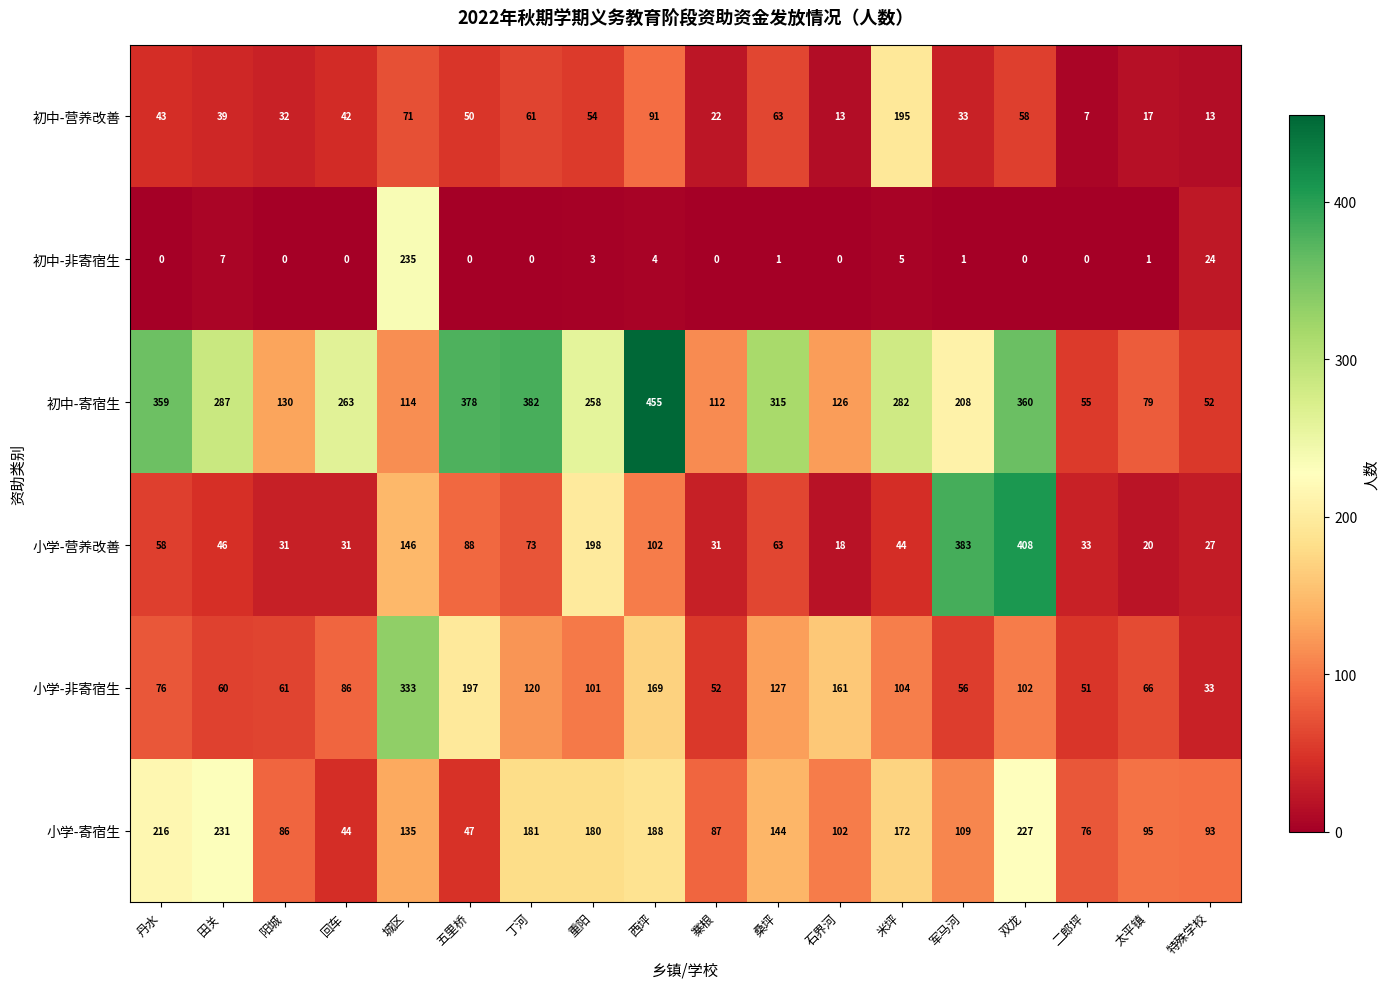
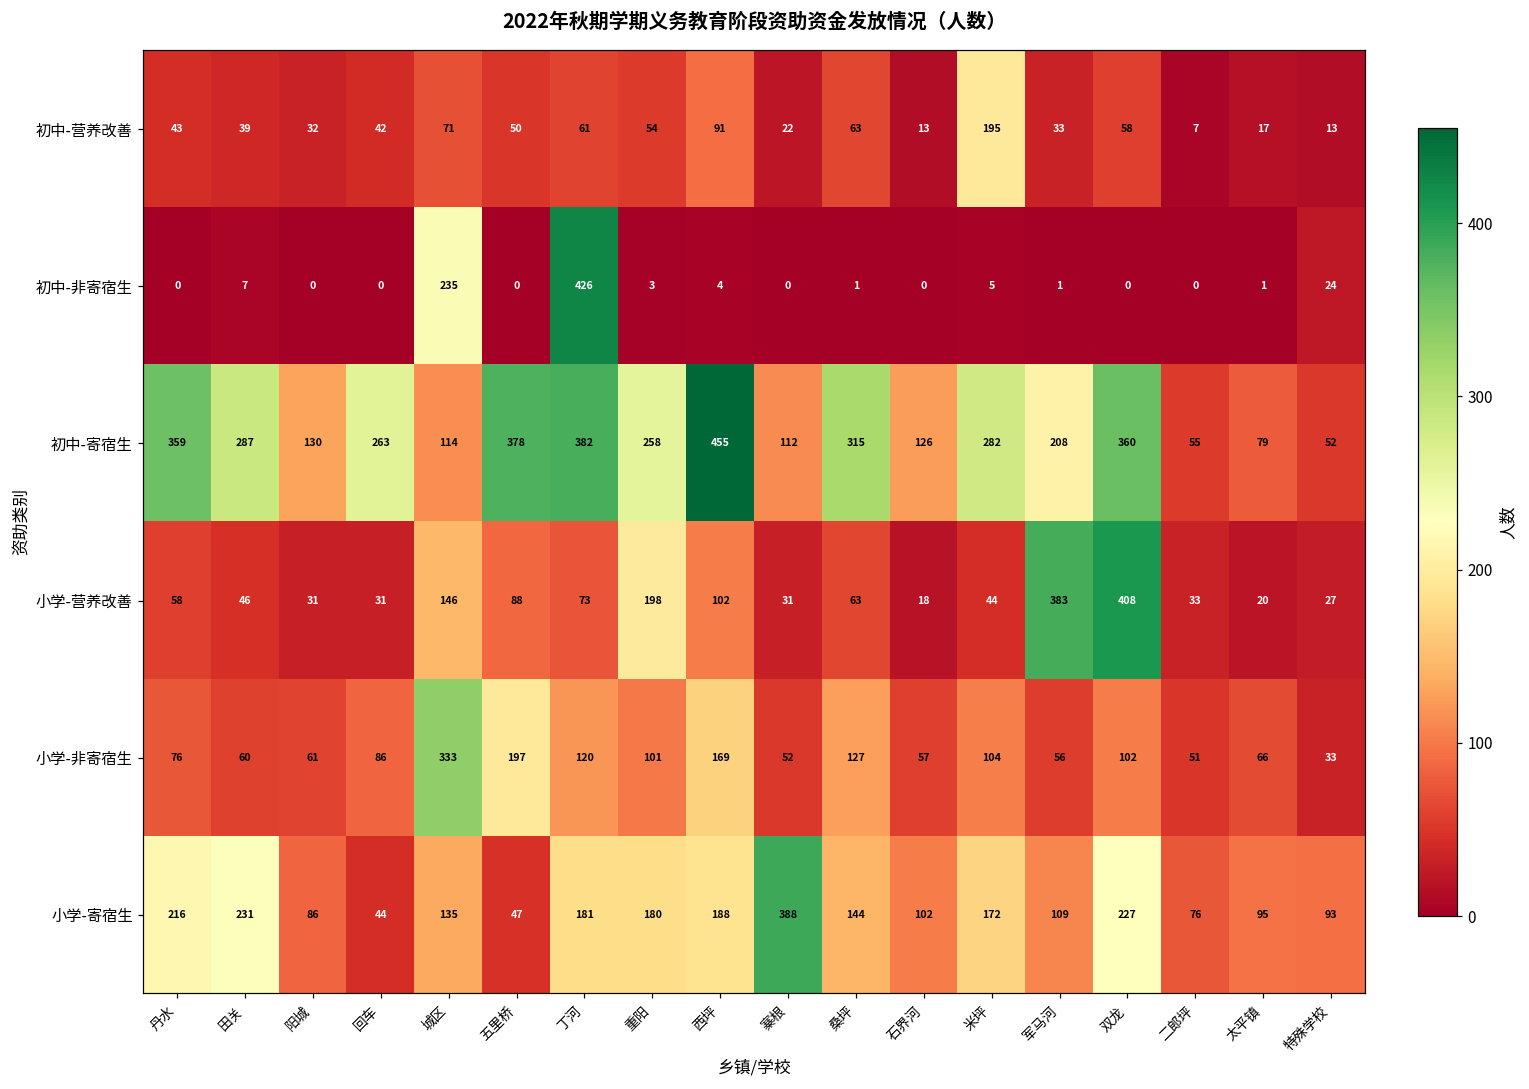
初中-非寄宿生, 丁河: 0 -> 426
小学-非寄宿生, 石界河: 161 -> 57
小学-寄宿生, 寨根: 87 -> 388
